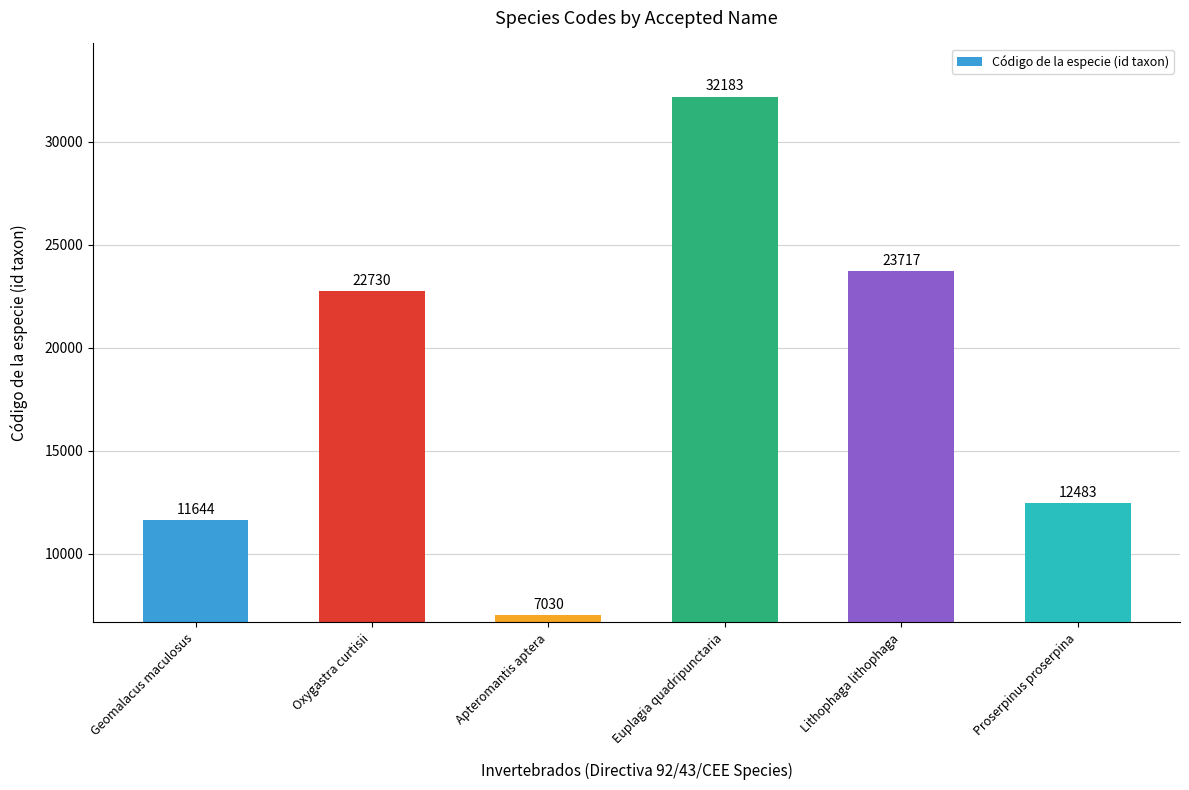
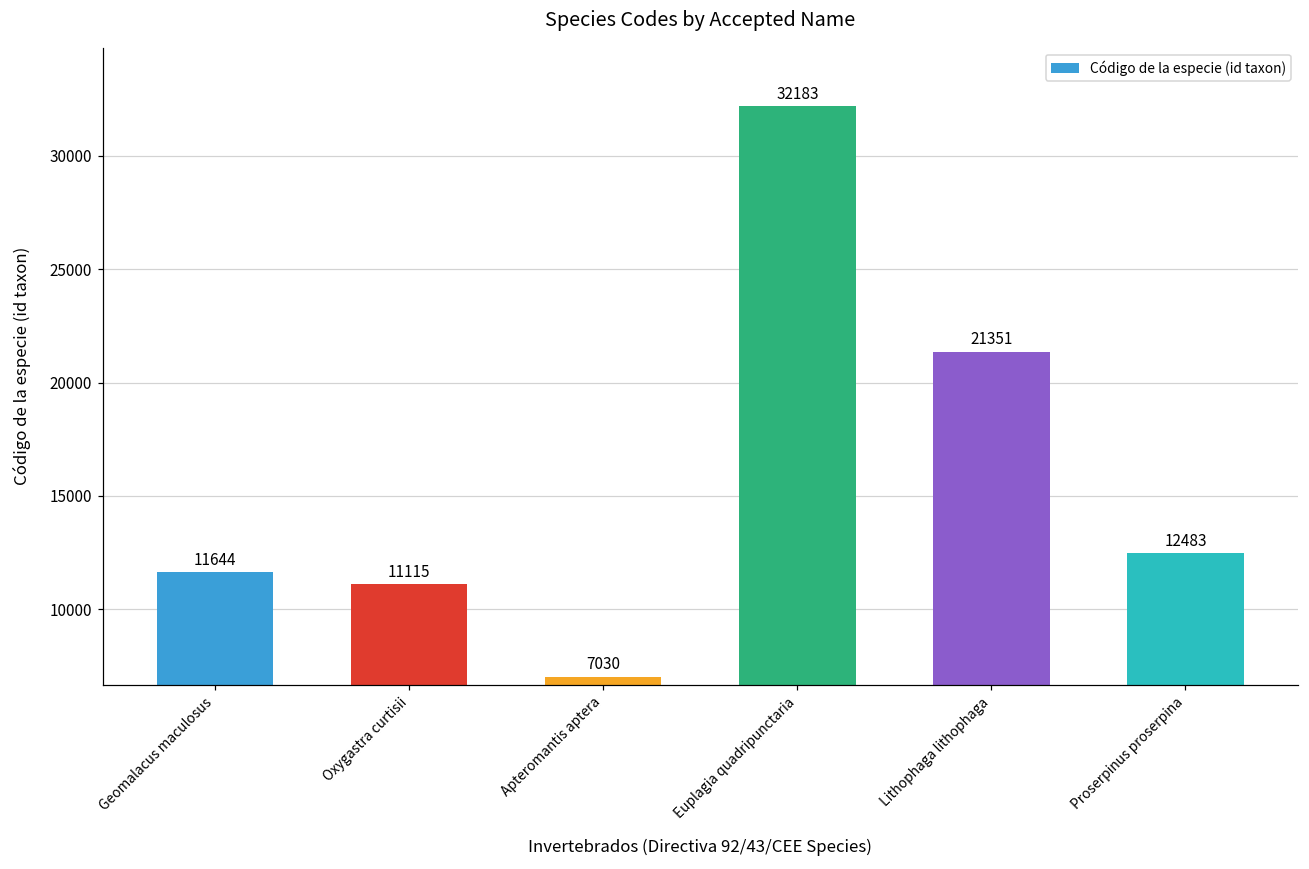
Oxygastra curtisii: 22730 -> 11115
Lithophaga lithophaga: 23717 -> 21351
